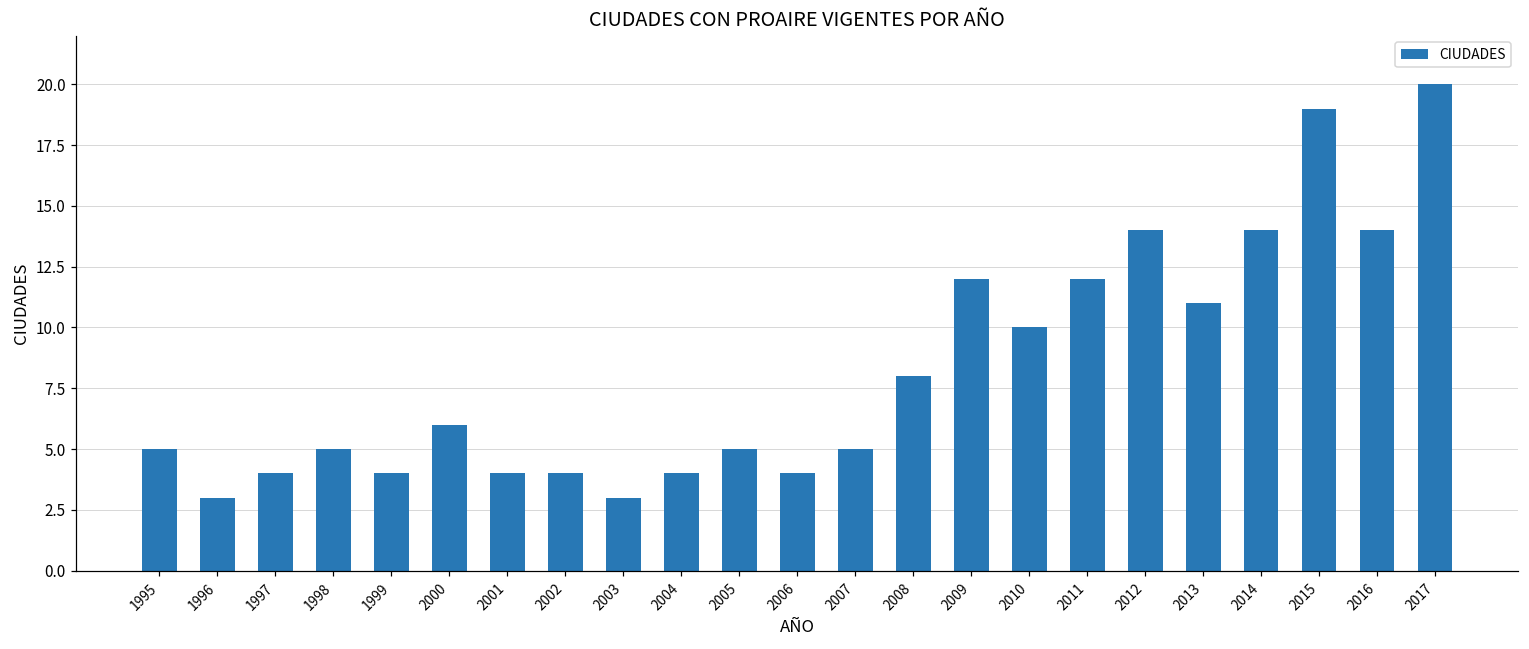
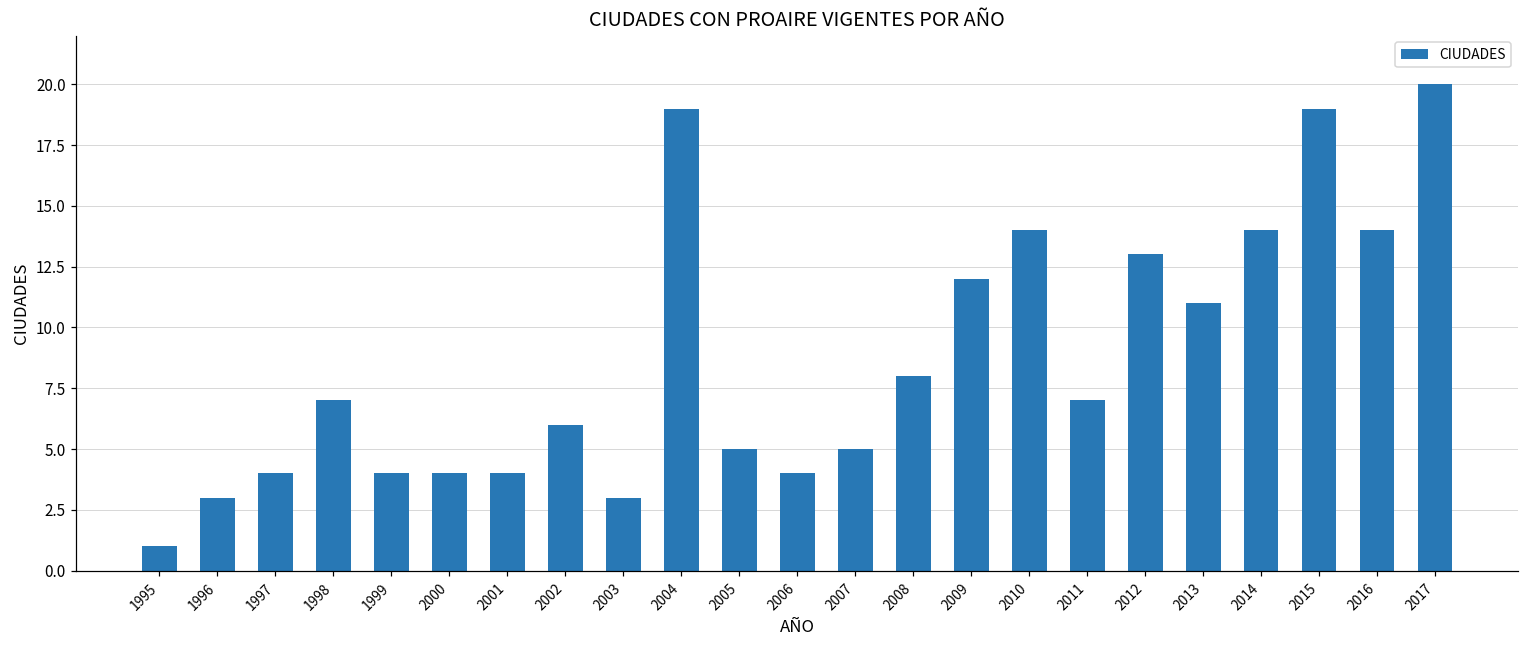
1995: 5 -> 1
1998: 5 -> 7
2000: 6 -> 4
2002: 4 -> 6
2004: 4 -> 19
2010: 10 -> 14
2011: 12 -> 7
2012: 14 -> 13
